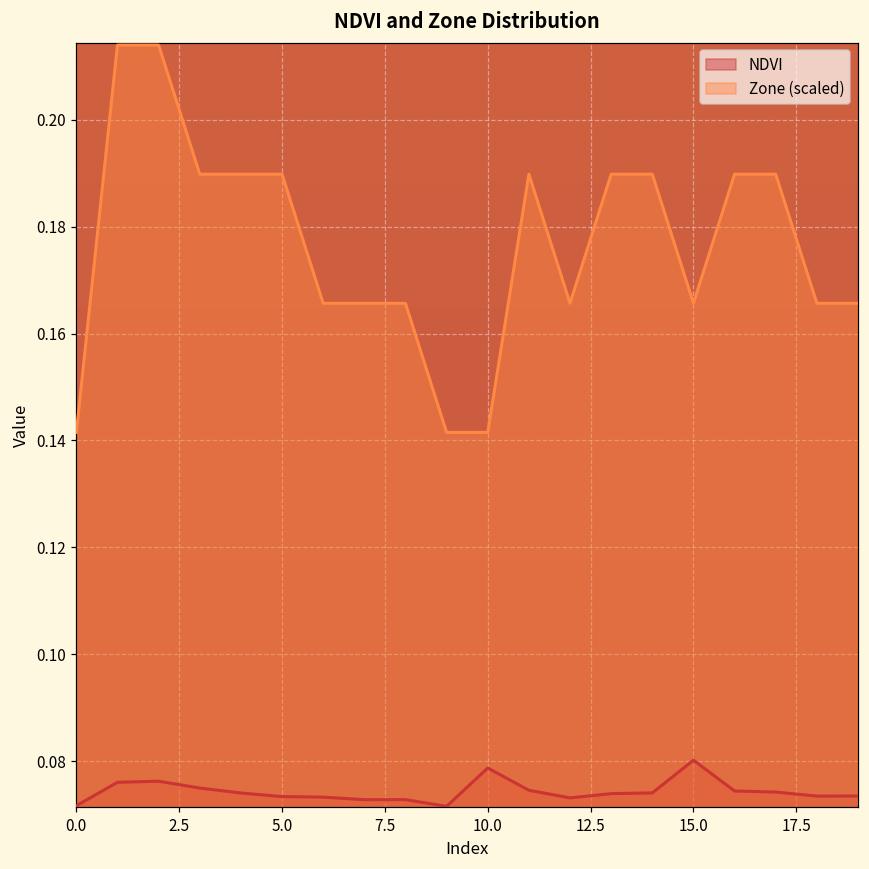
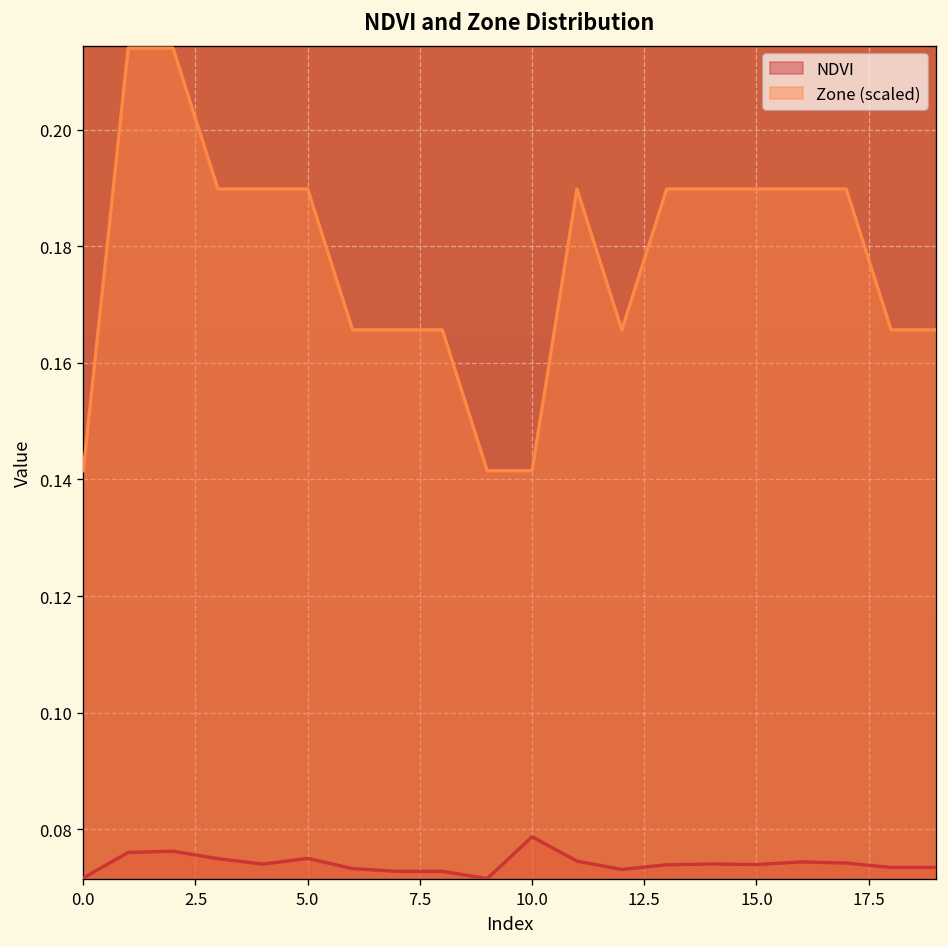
NDVI, 5.0: 0.073 -> 0.075
NDVI, 15.0: 0.080 -> 0.074
Zone (scaled), 15.0: 0.166 -> 0.190
